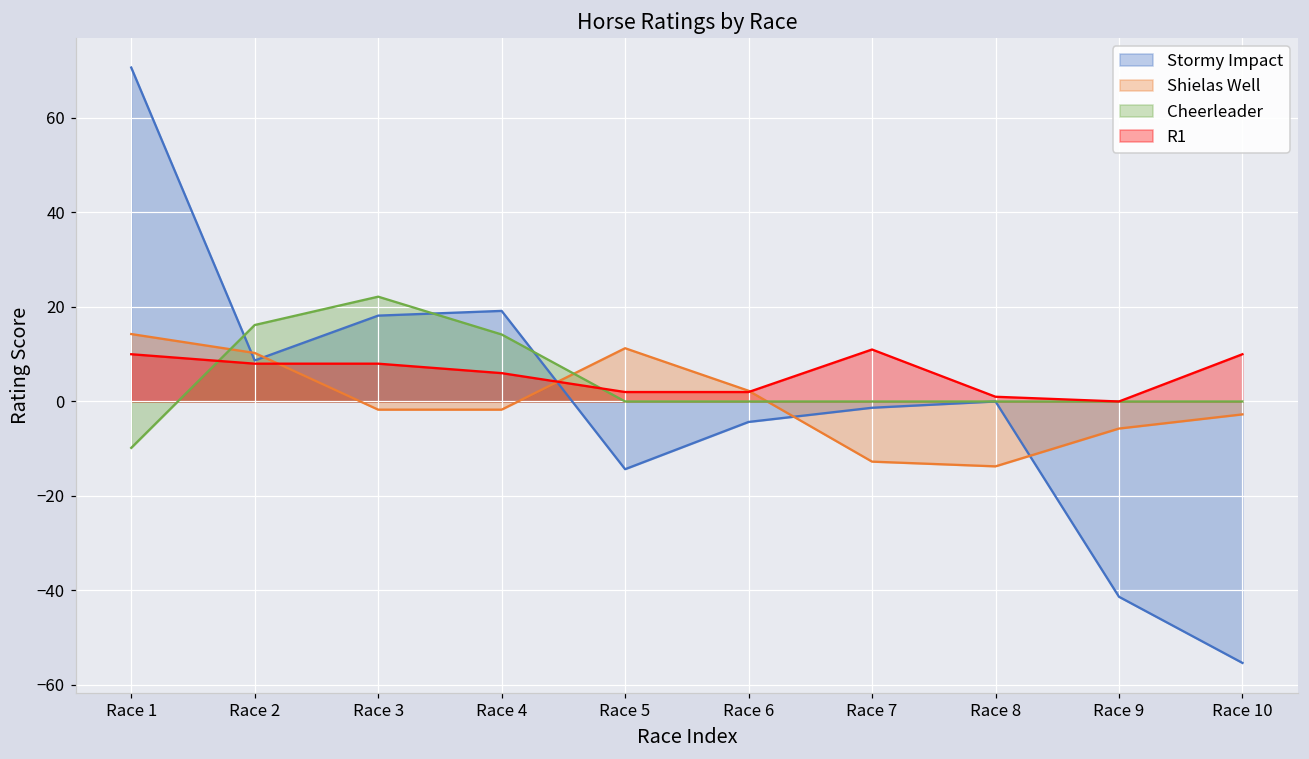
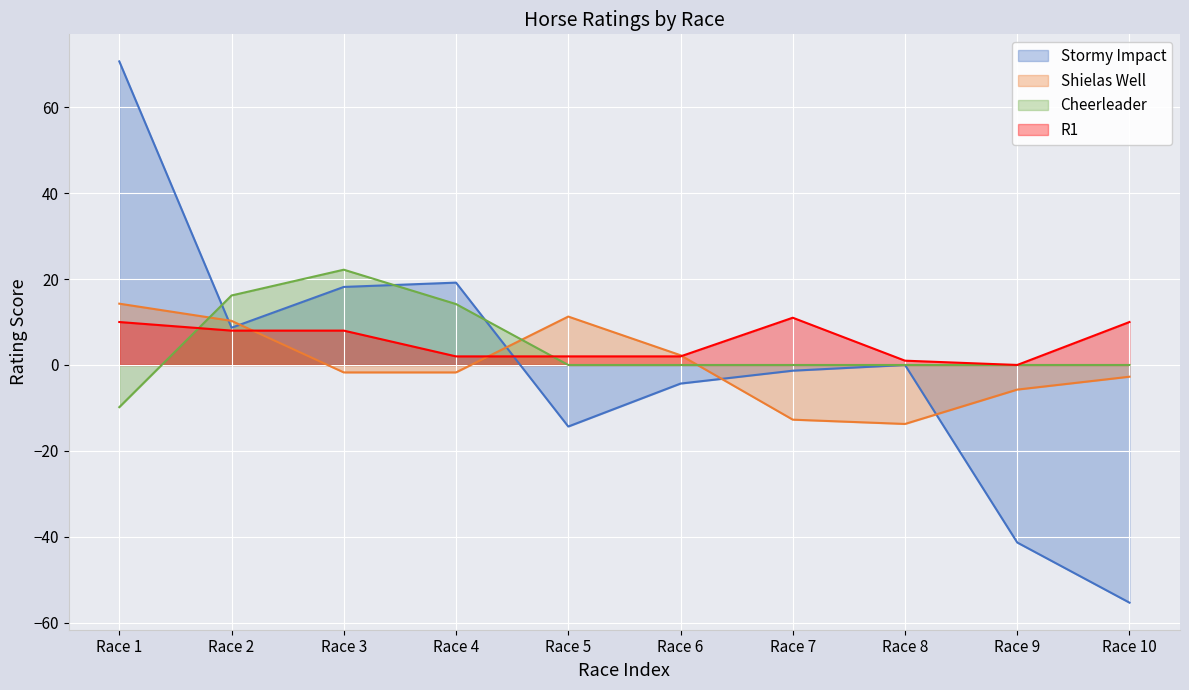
R1, Race 4: 6 -> 2
